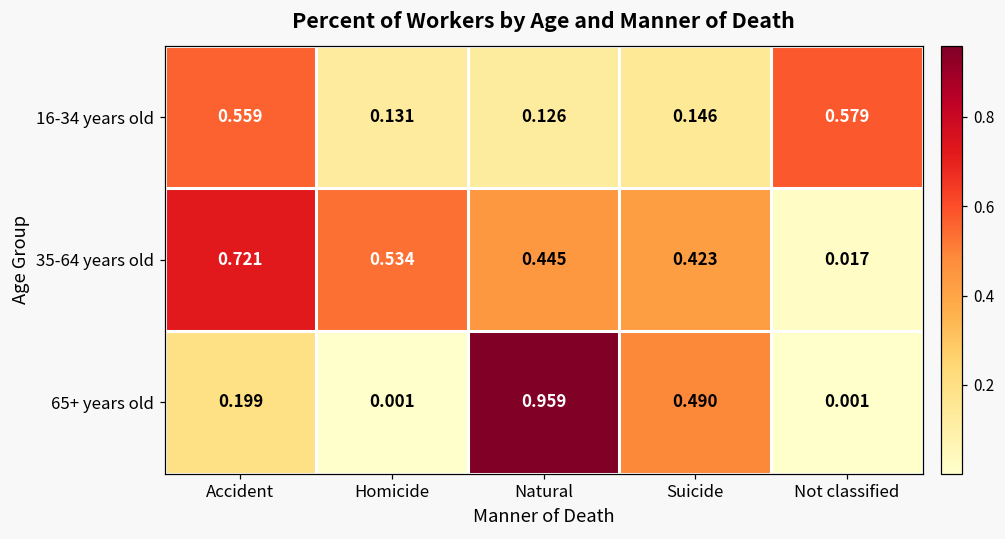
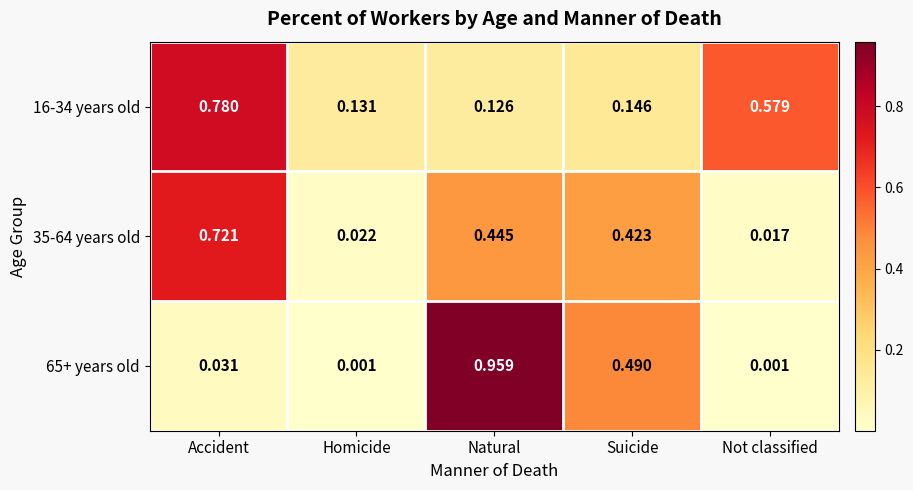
16-34 years old, Accident: 0.559 -> 0.780
35-64 years old, Homicide: 0.534 -> 0.022
65+ years old, Accident: 0.199 -> 0.031
